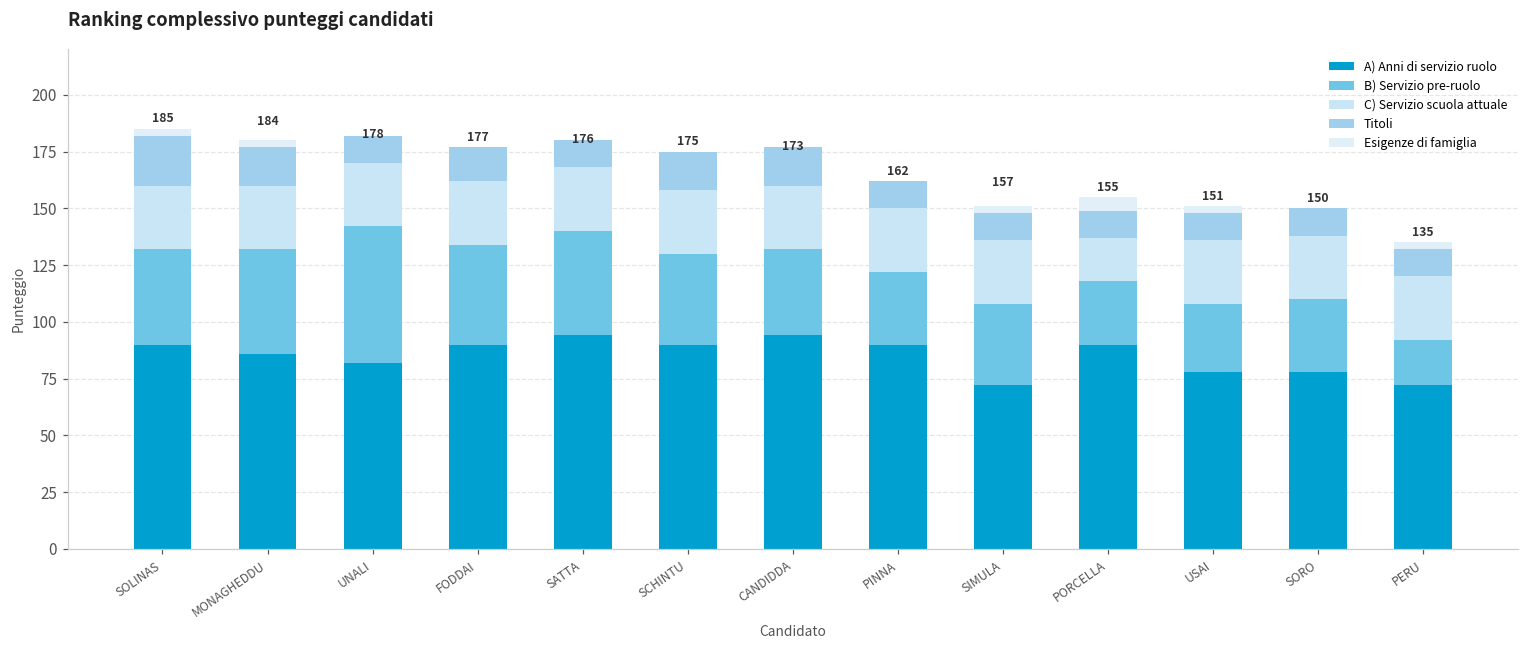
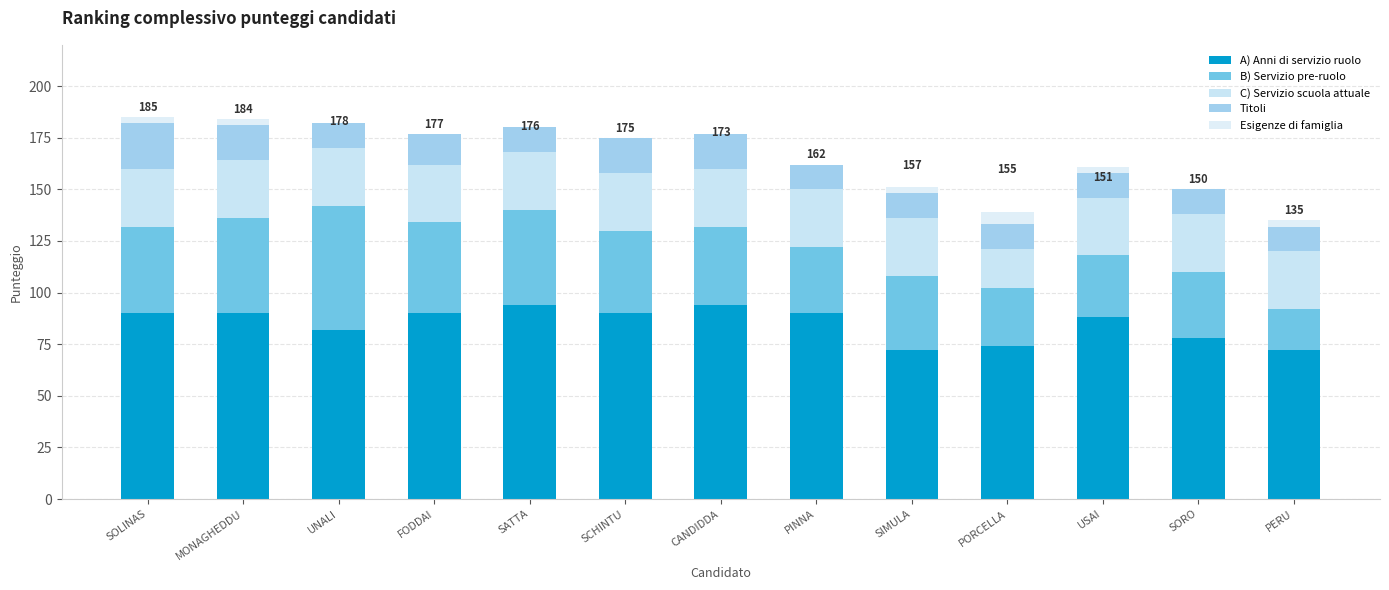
A) Anni di servizio ruolo, MONAGHEDDU: 86 -> 90
A) Anni di servizio ruolo, PORCELLA: 90 -> 74
A) Anni di servizio ruolo, USAI: 78 -> 88
